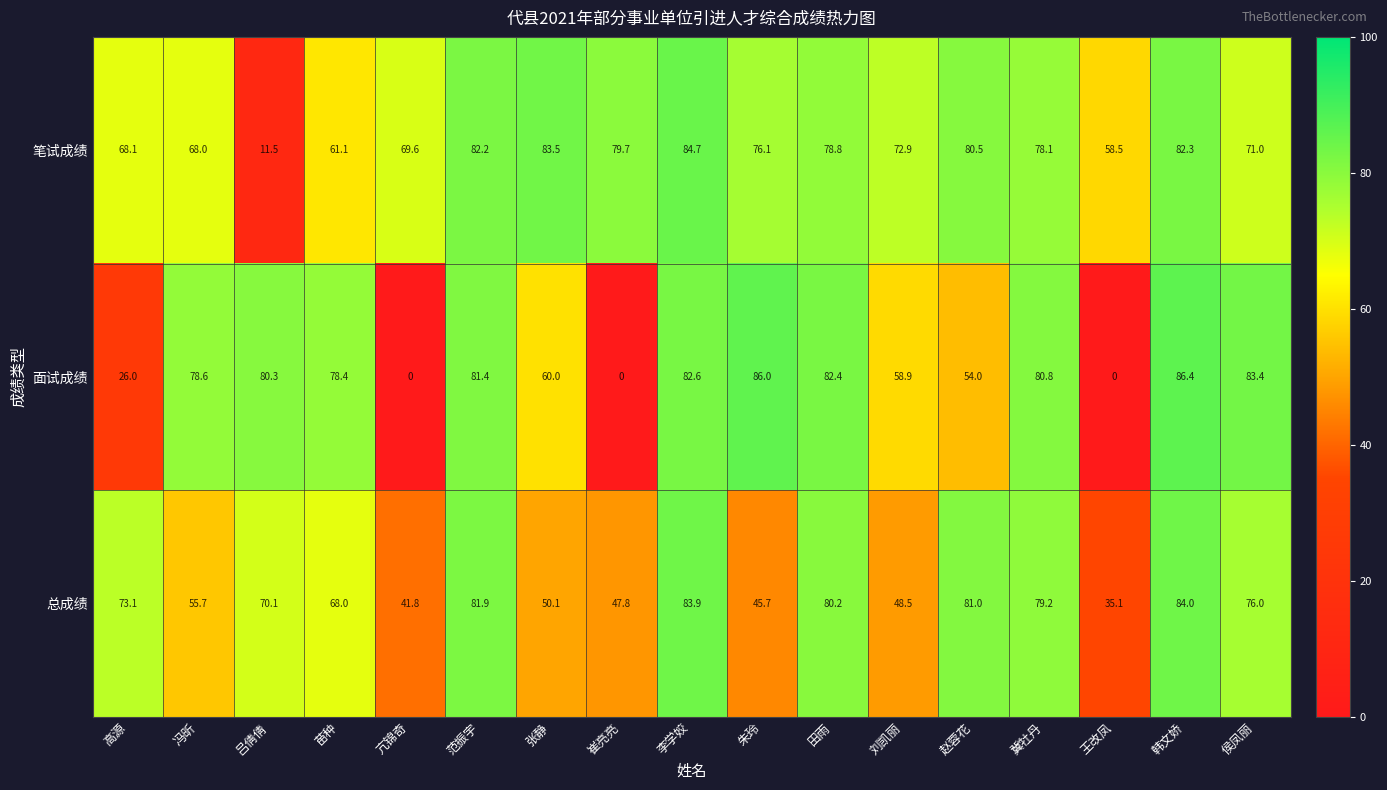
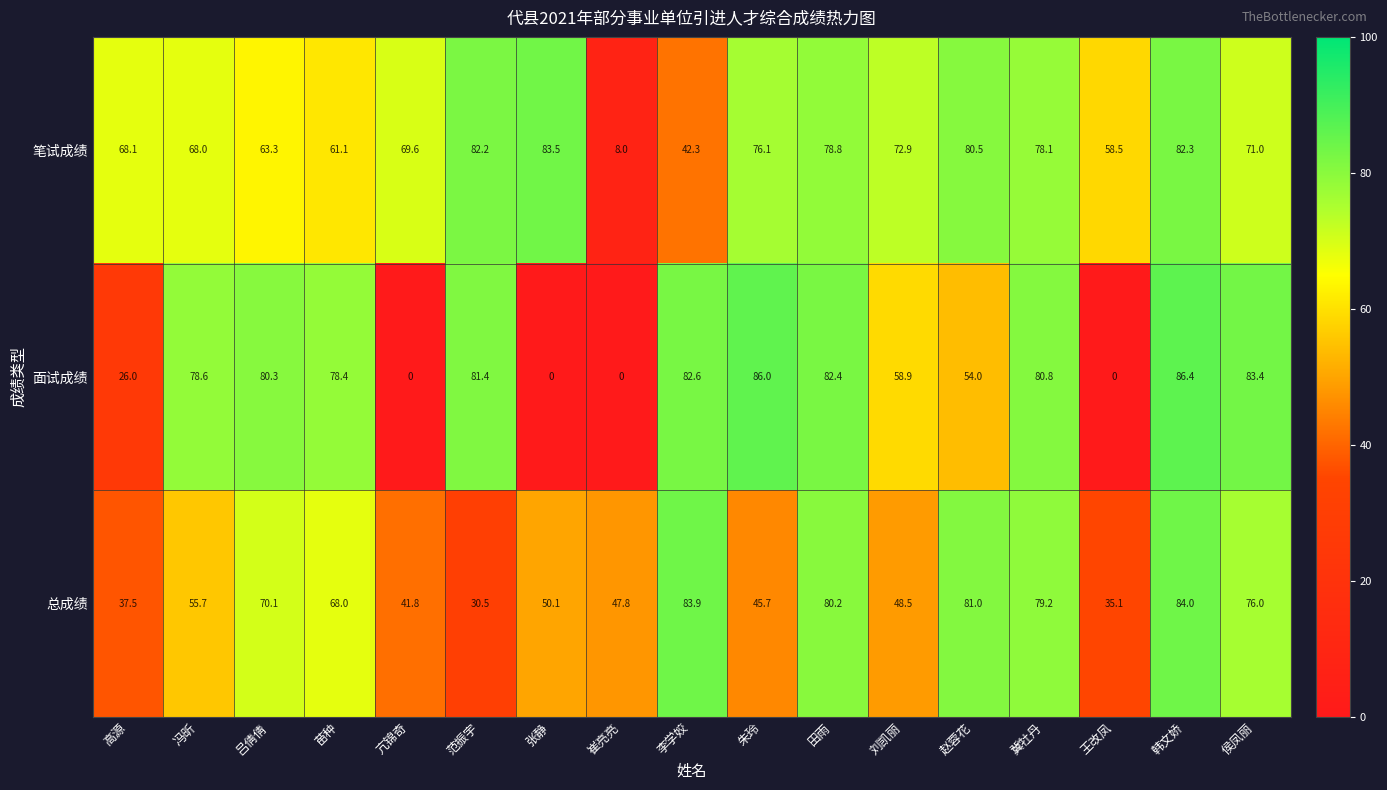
笔试成绩, 吕倩倩: 11.5 -> 63.3
笔试成绩, 崔亮亮: 79.7 -> 8.0
笔试成绩, 李学姣: 84.7 -> 42.3
面试成绩, 张静: 60.0 -> 0
总成绩, 高源: 73.1 -> 37.5
总成绩, 范振宇: 81.9 -> 30.5
